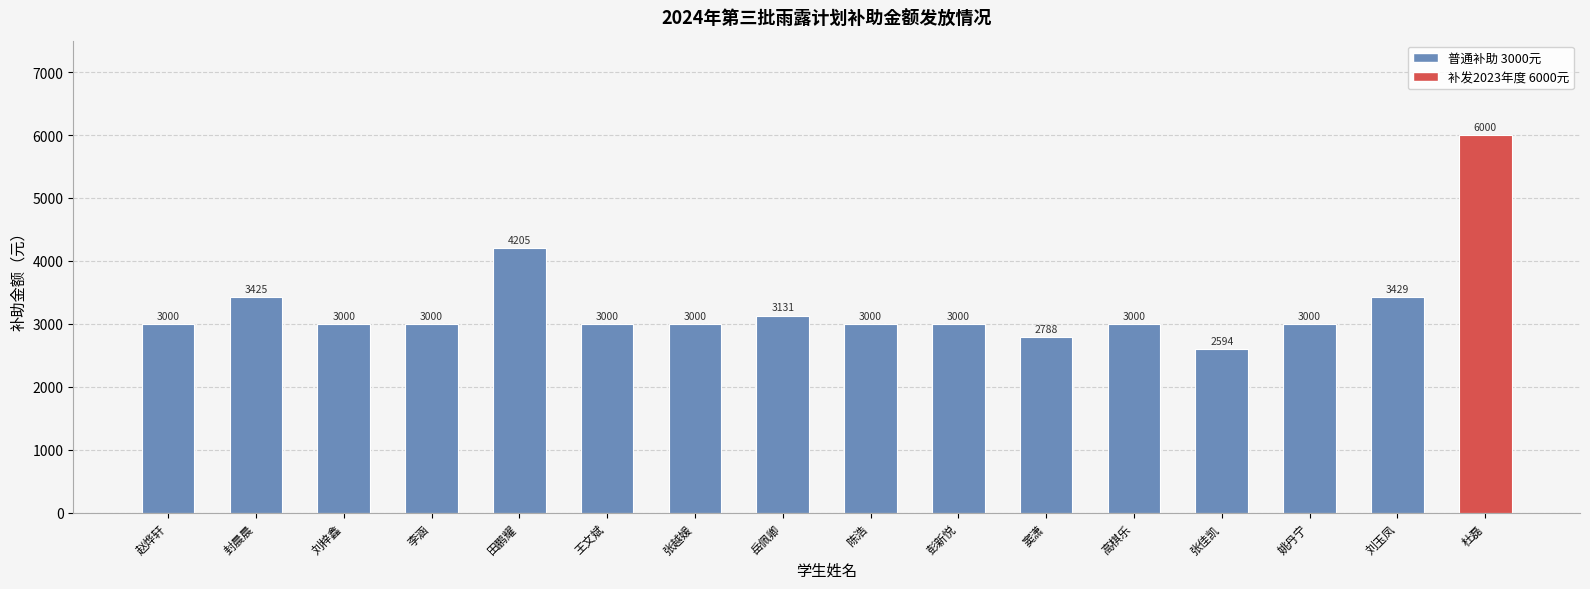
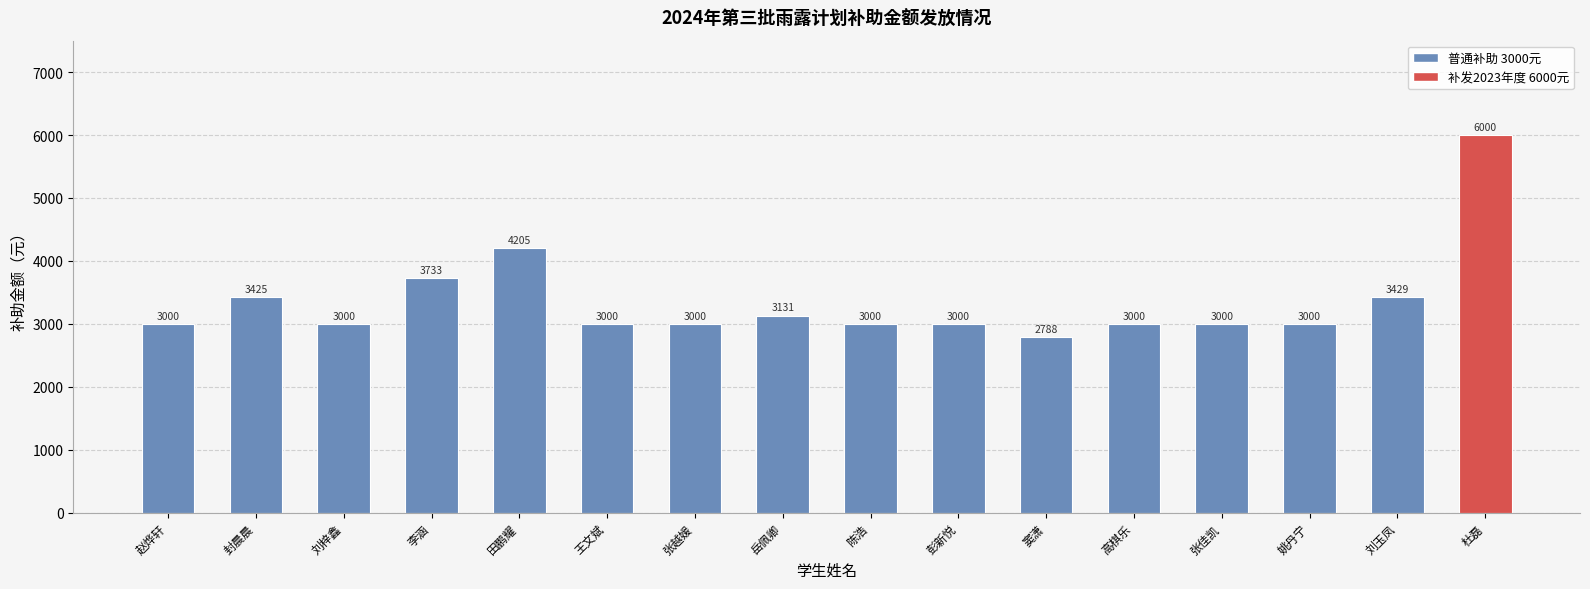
李涵: 3000 -> 3733
张佳凯: 2594 -> 3000
